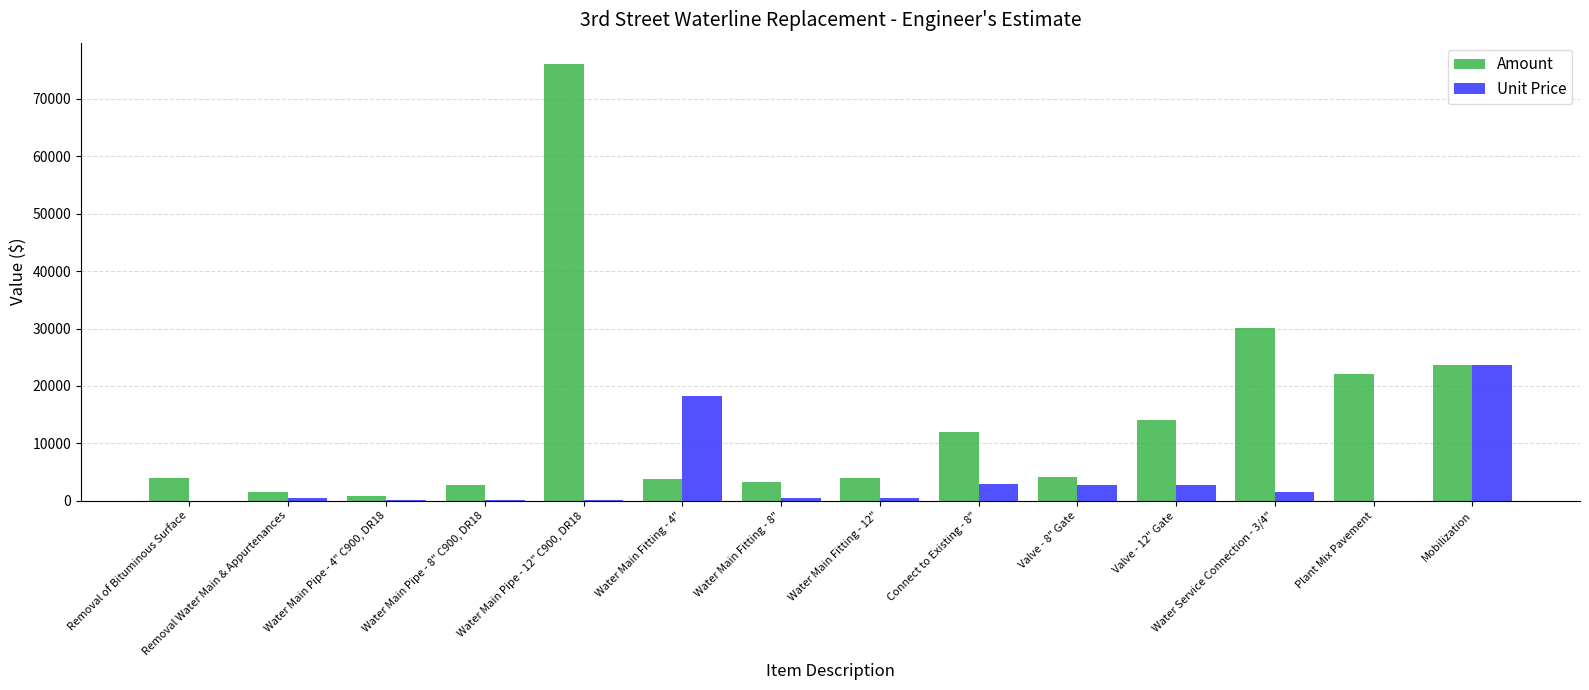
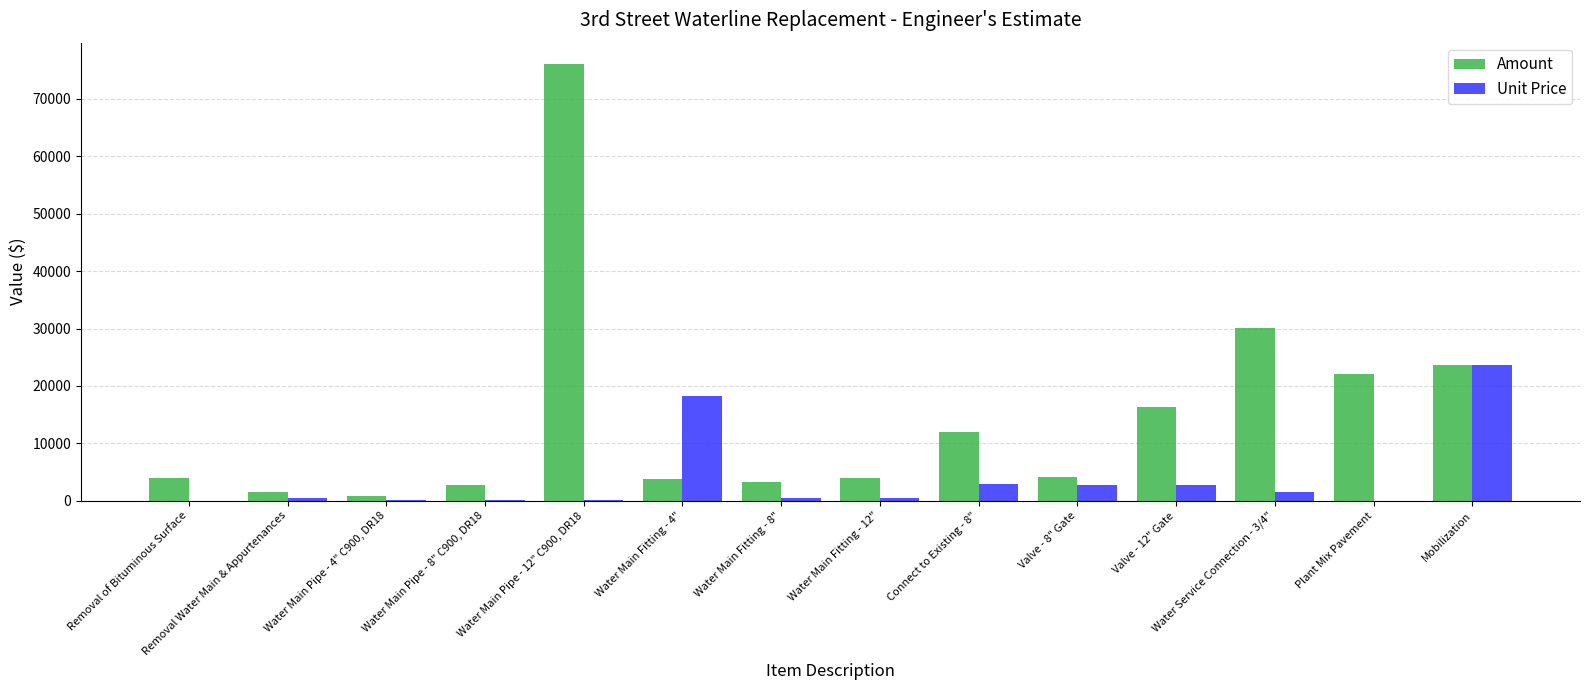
Amount, Valve - 12" Gate: 14000 -> 16000
